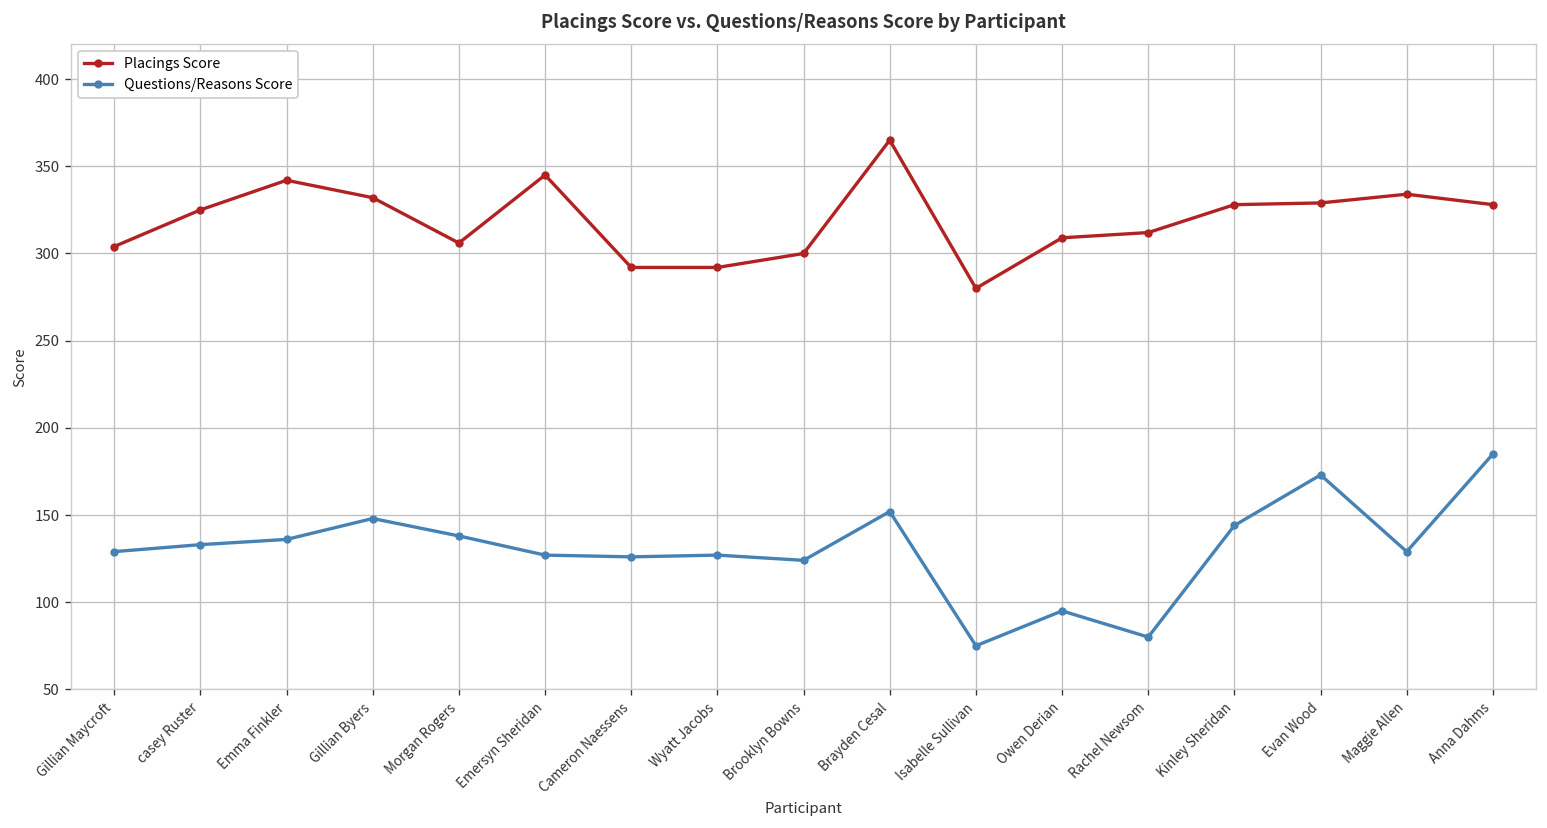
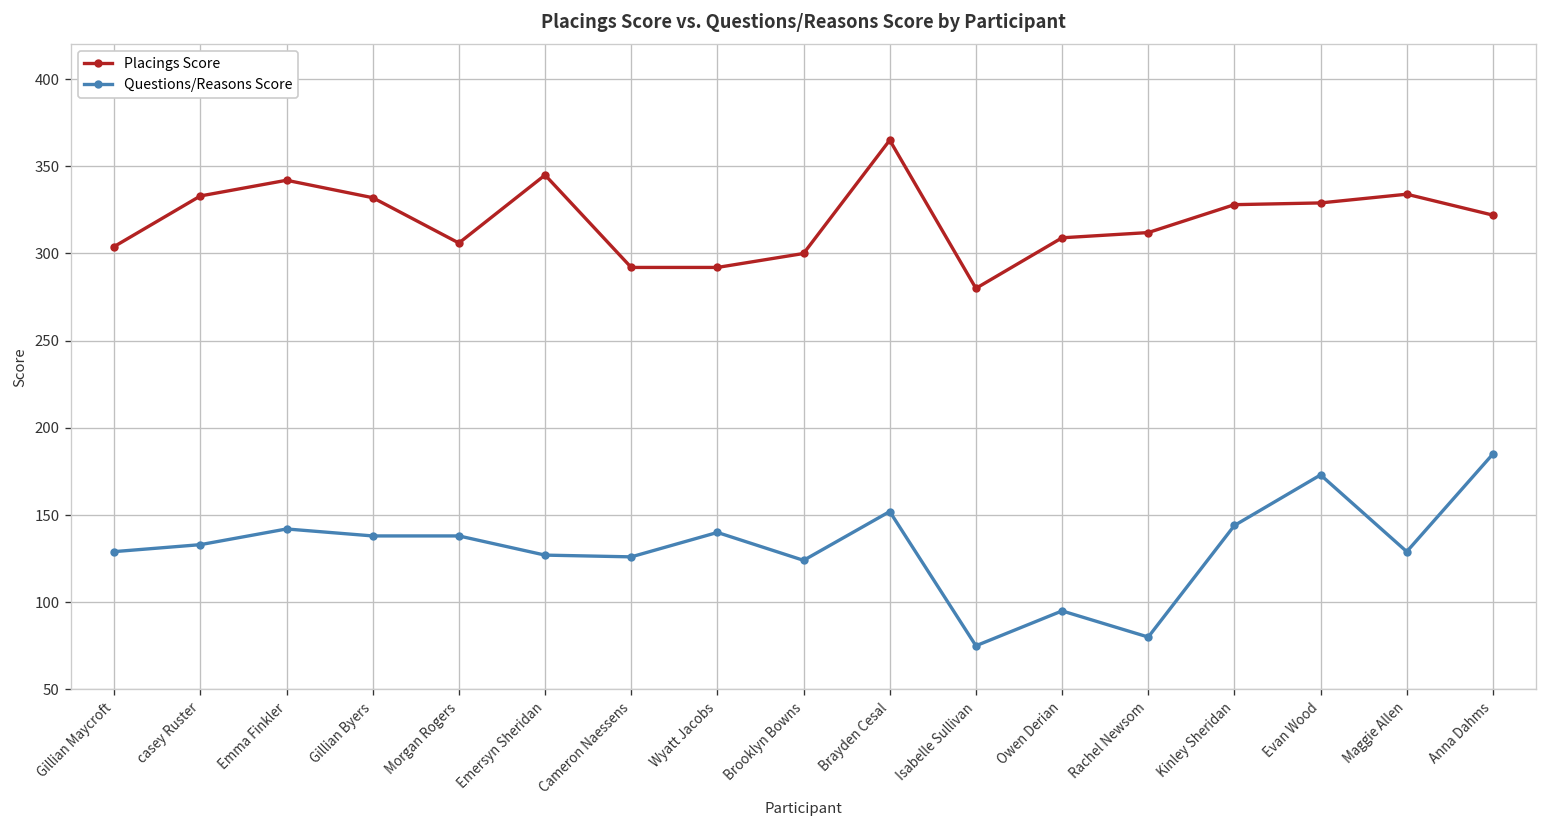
Placings Score, casey Ruster: 325 -> 333
Questions/Reasons Score, Emma Finkler: 136 -> 142
Questions/Reasons Score, Gillian Byers: 148 -> 138
Questions/Reasons Score, Wyatt Jacobs: 127 -> 140
Placings Score, Anna Dahms: 328 -> 322
